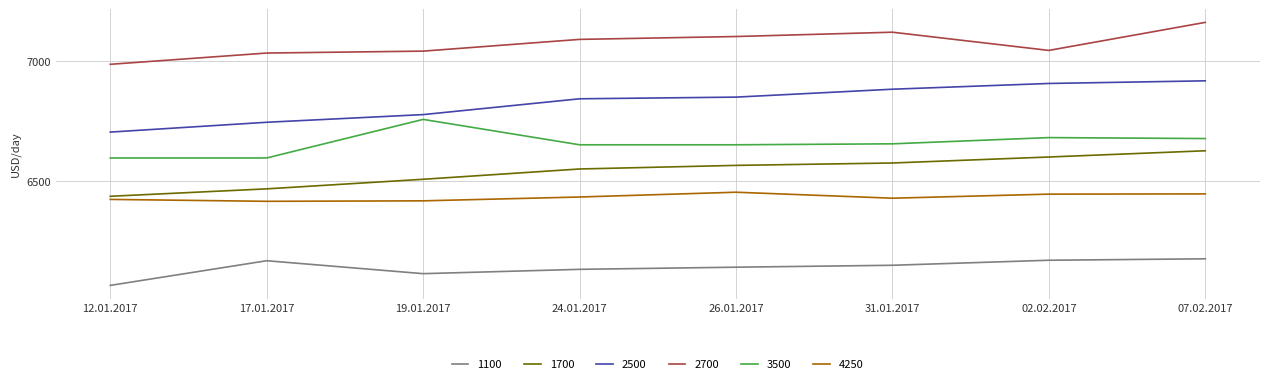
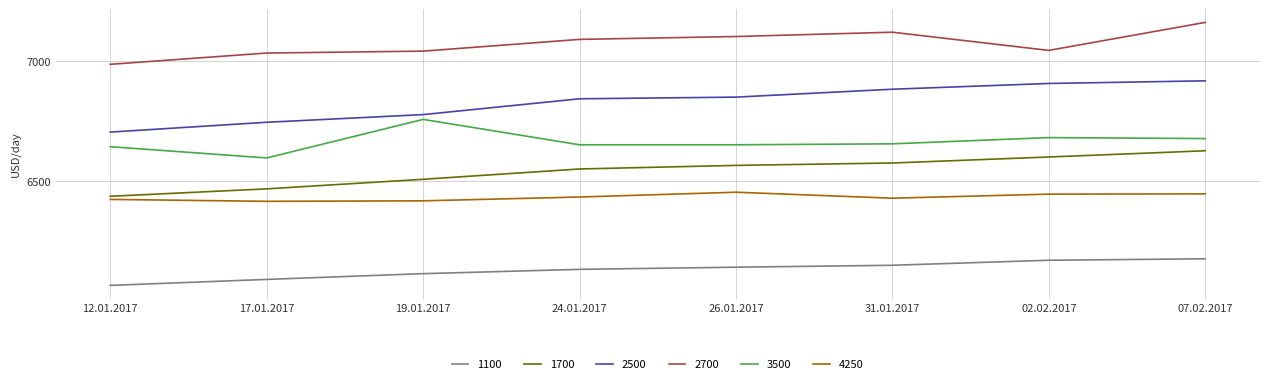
3500, 12.01.2017: 6600 -> 6640
1100, 17.01.2017: 6170 -> 6090
